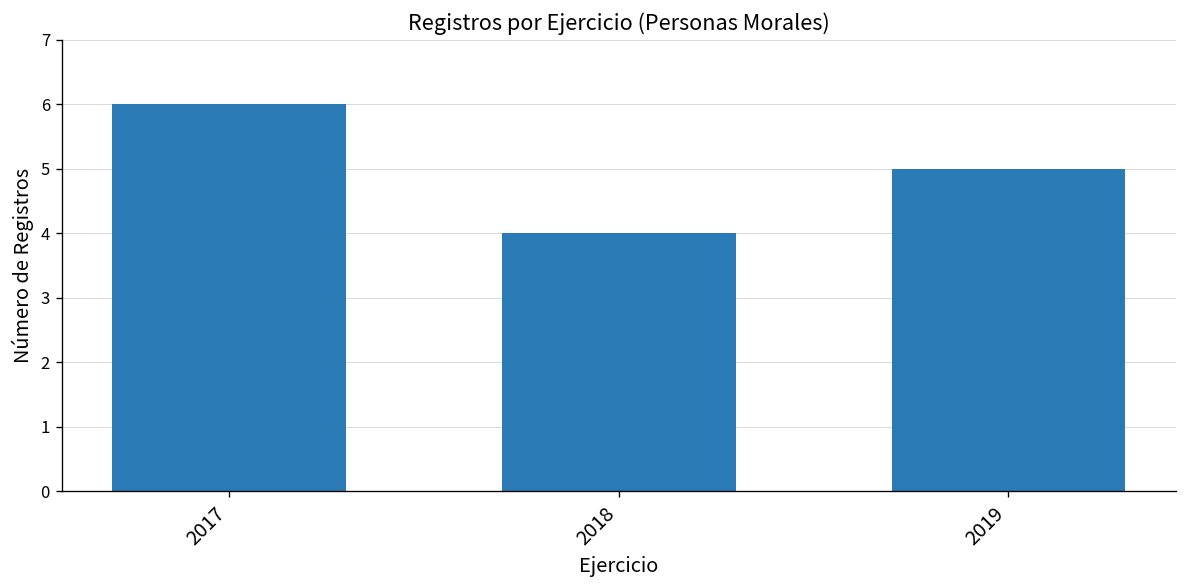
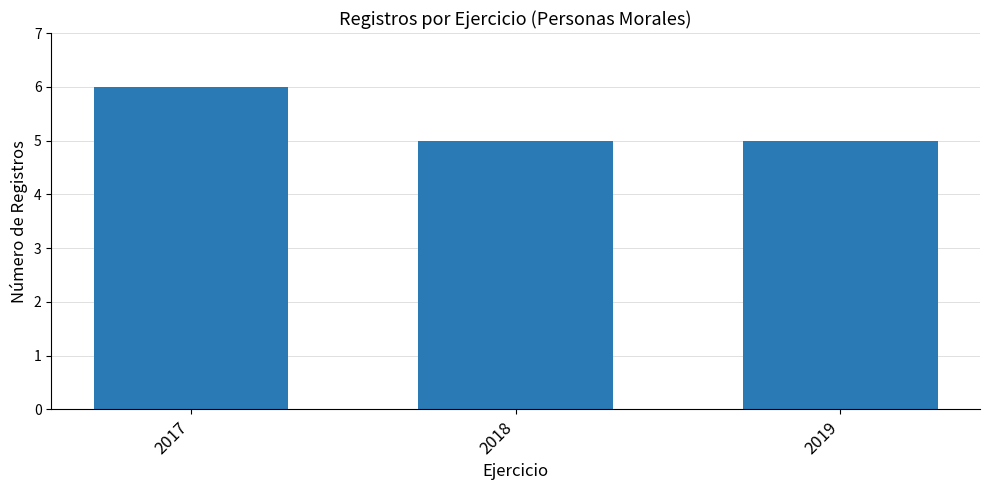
2018: 4 -> 5
